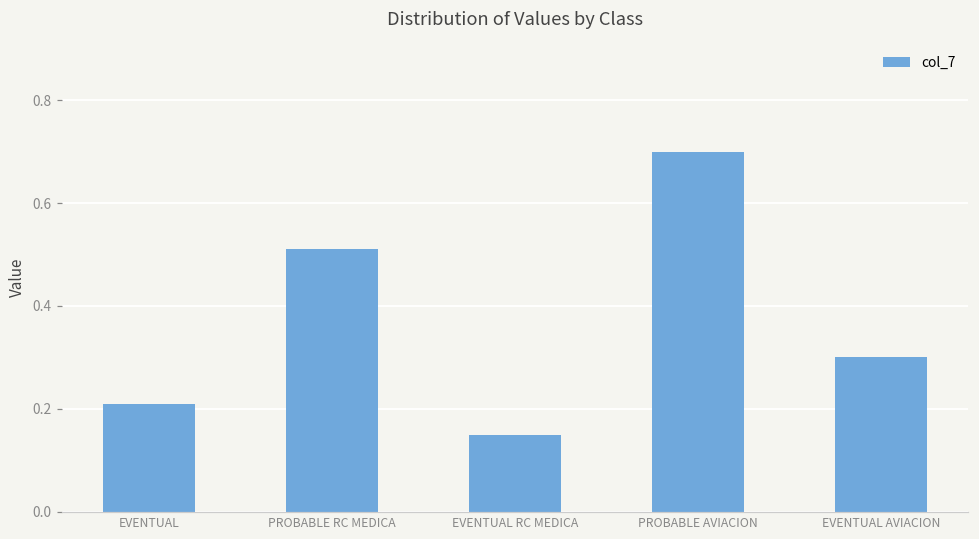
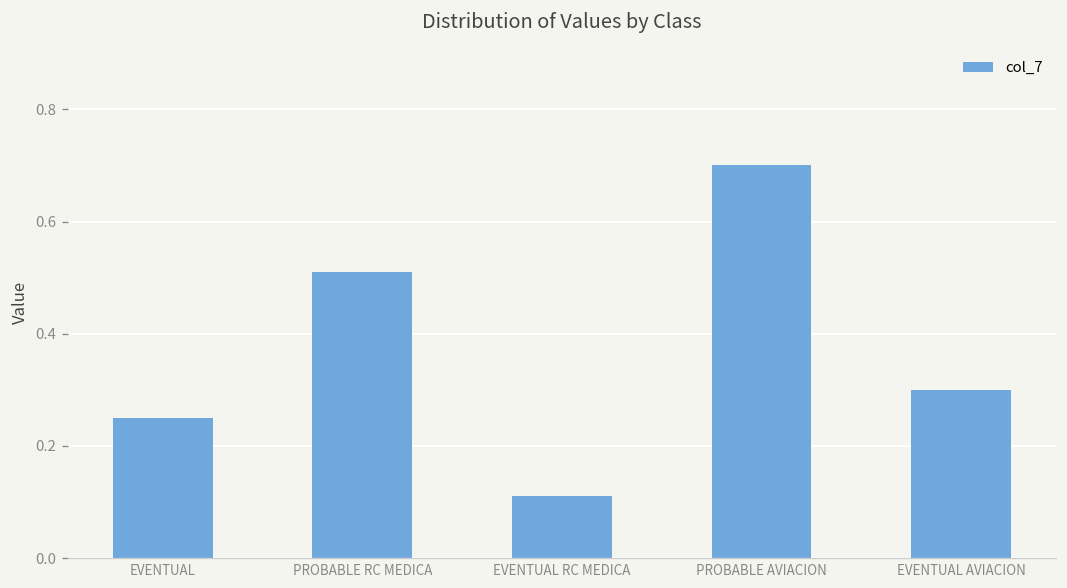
EVENTUAL: 0.21 -> 0.25
EVENTUAL RC MEDICA: 0.15 -> 0.11
